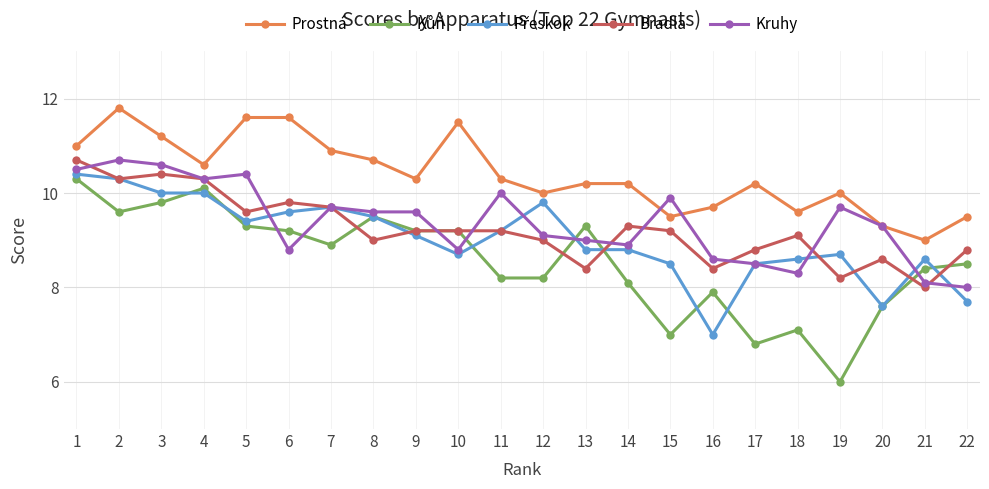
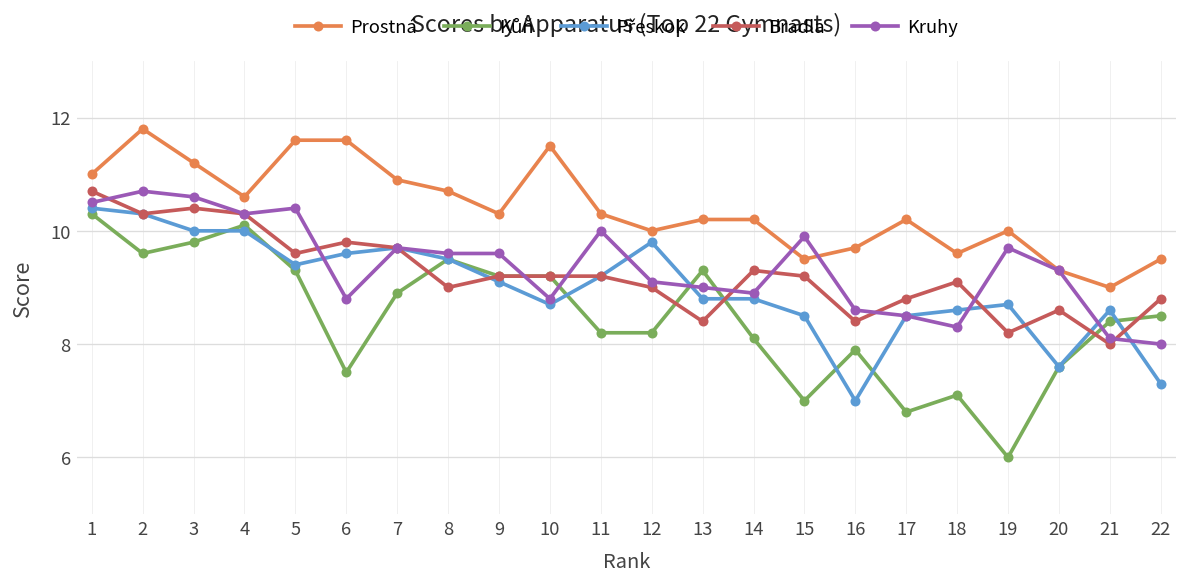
Kůň, 6: 9.2 -> 7.5
Přeskok, 22: 7.7 -> 7.3
